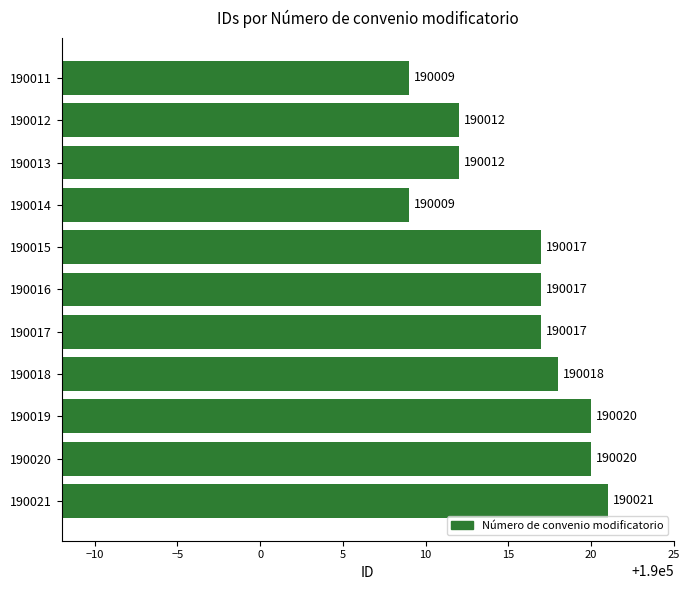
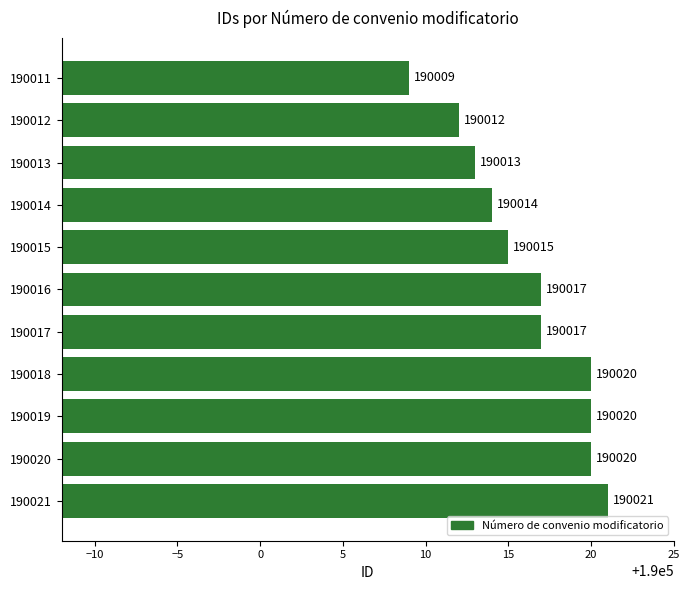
190013: 190012 -> 190013
190014: 190009 -> 190014
190015: 190017 -> 190015
190018: 190018 -> 190020
